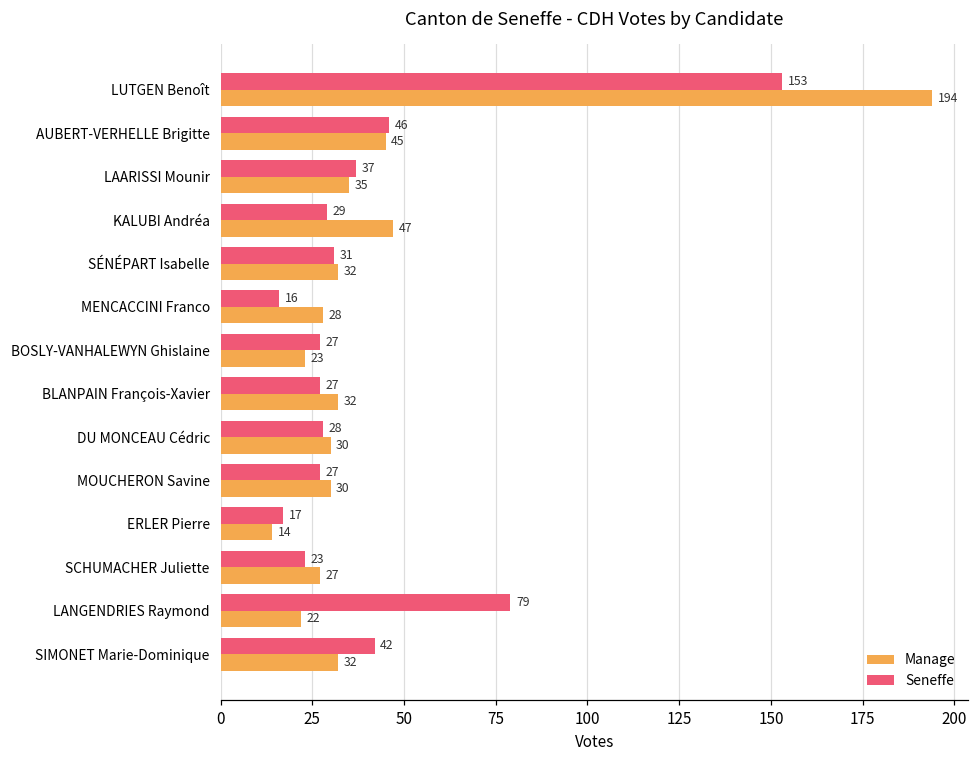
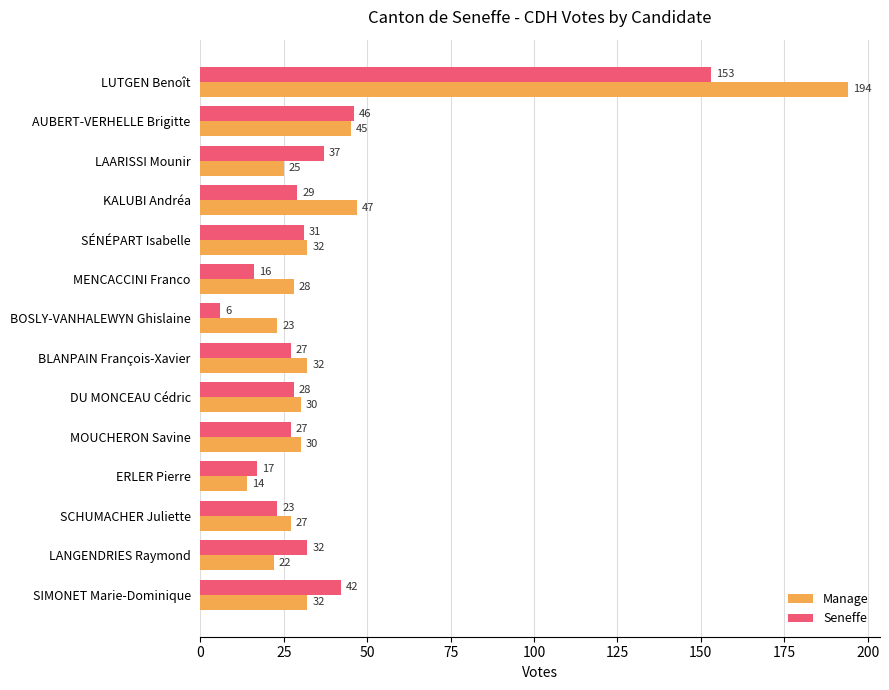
Manage, LAARISSI Mounir: 35 -> 25
Seneffe, BOSLY-VANHALEWYN Ghislaine: 27 -> 6
Seneffe, LANGENDRIES Raymond: 79 -> 32
